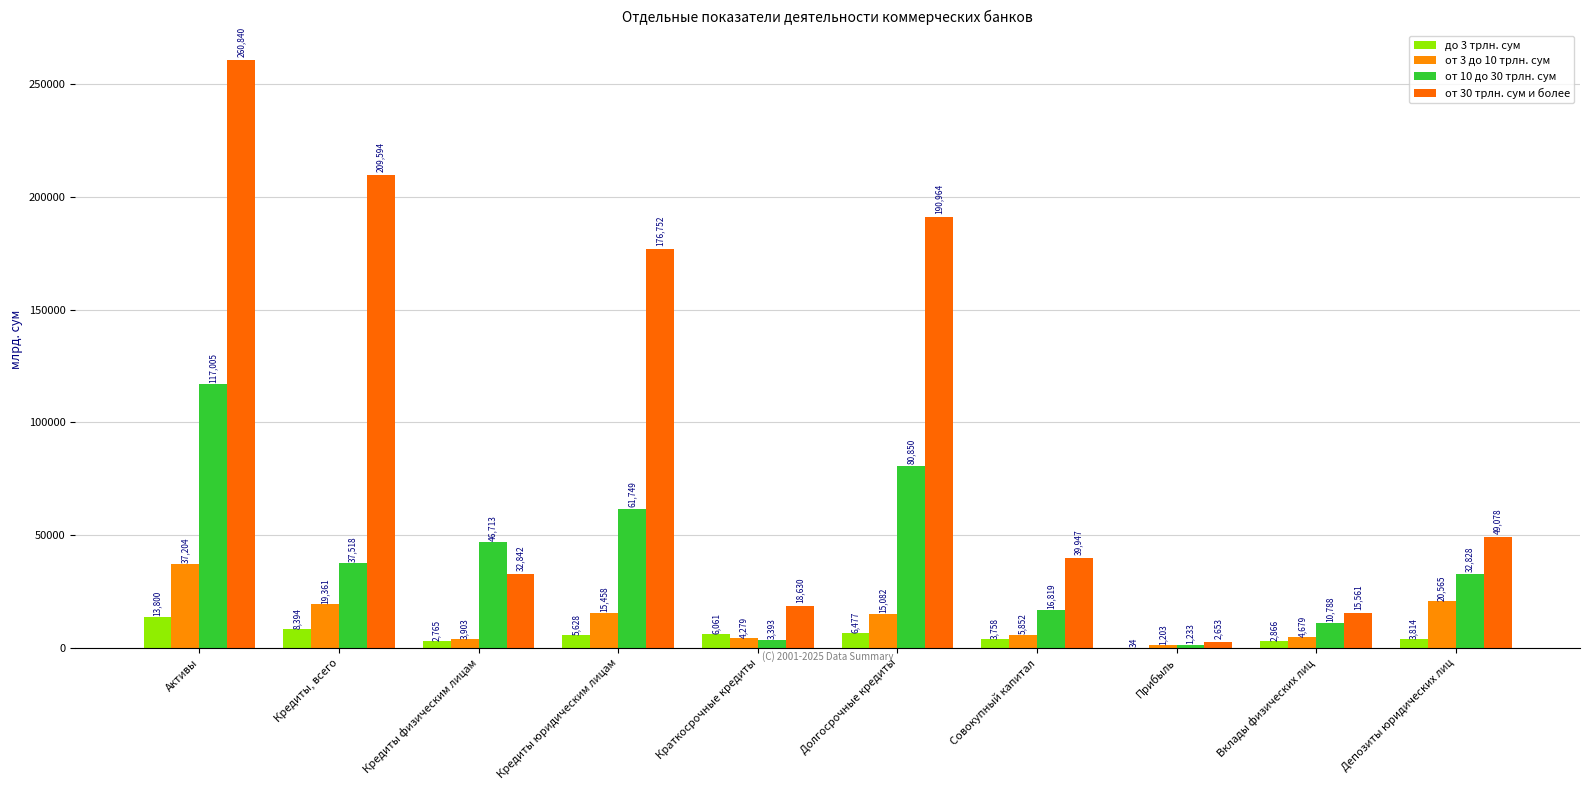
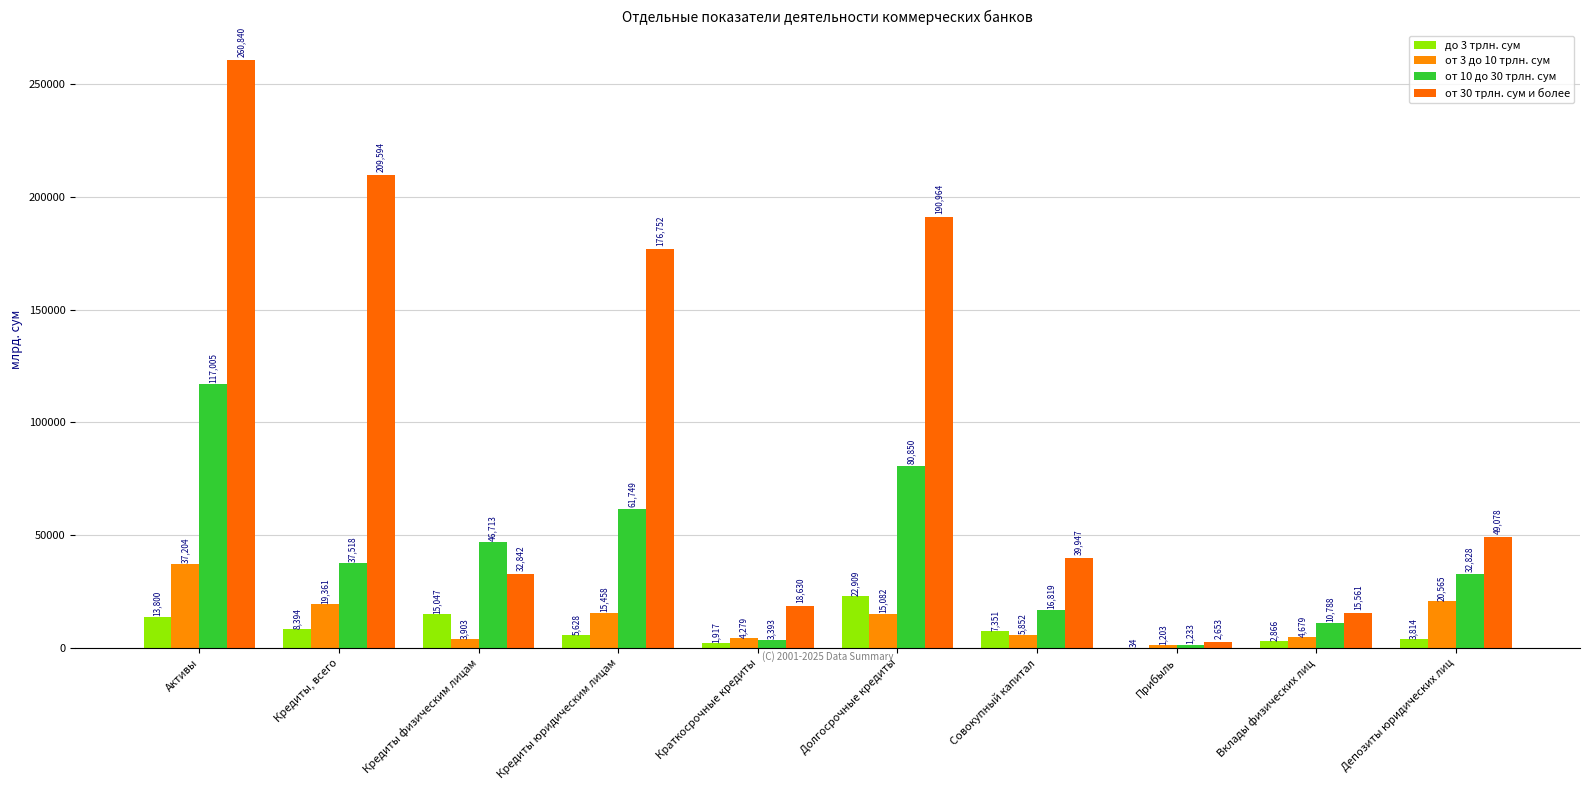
до 3 трлн. сум, Кредиты физическим лицам: 2,765 -> 15,047
до 3 трлн. сум, Краткосрочные кредиты: 6,061 -> 1,917
до 3 трлн. сум, Долгосрочные кредиты: 6,477 -> 22,909
до 3 трлн. сум, Совокупный капитал: 3,758 -> 7,351
